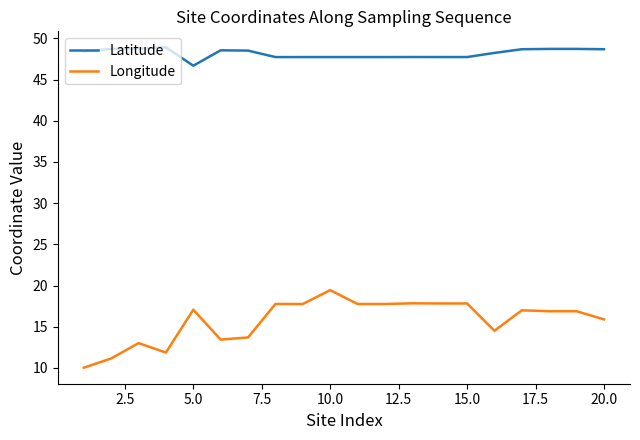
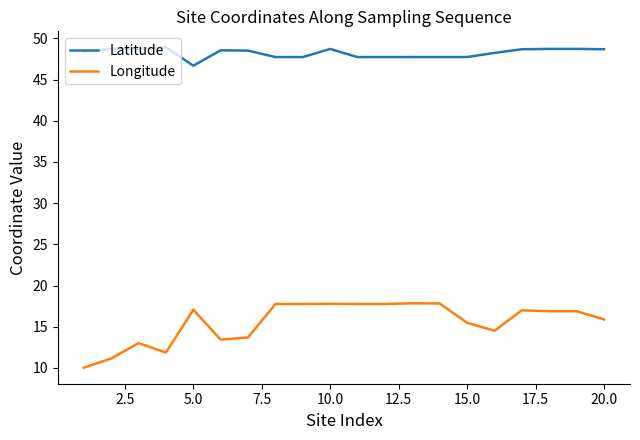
Latitude, 10.0: 48 -> 49
Longitude, 10.0: 19 -> 18
Longitude, 15.0: 18 -> 15
